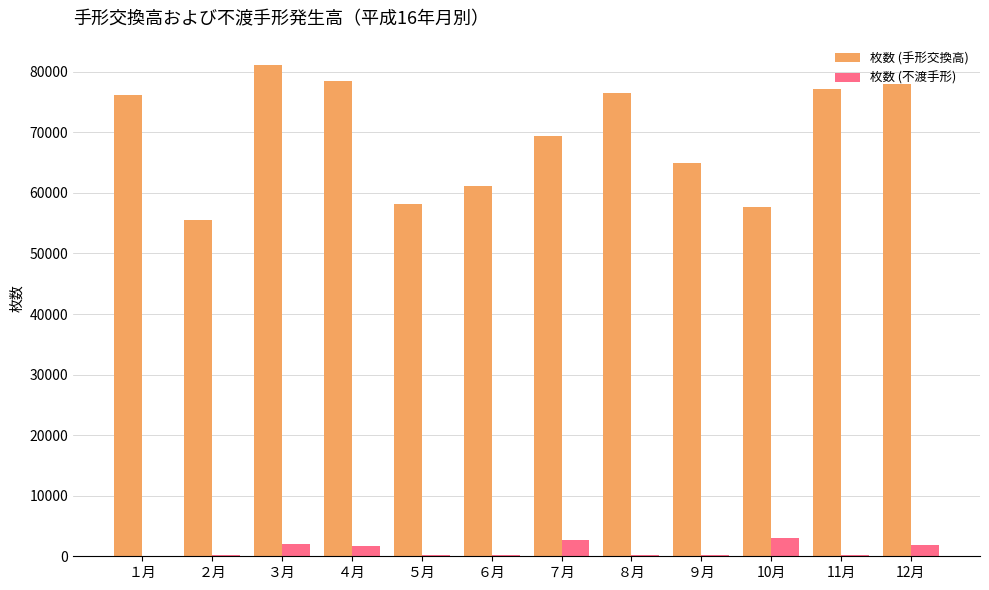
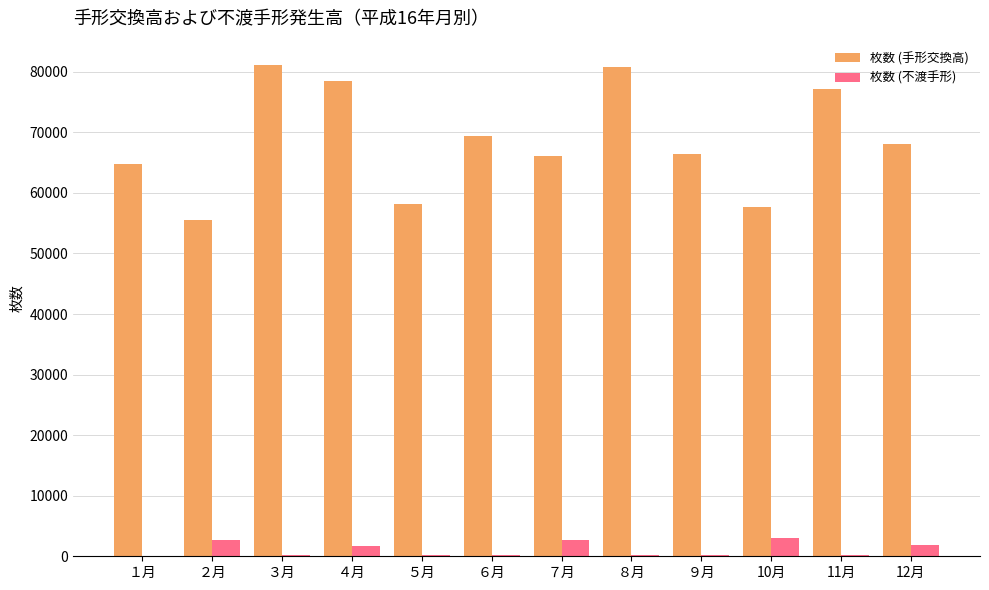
枚数 (手形交換高), １月: 76000 -> 65000
枚数 (不渡手形), ２月: 0 -> 3000
枚数 (不渡手形), ３月: 2000 -> 0
枚数 (手形交換高), ６月: 61000 -> 69000
枚数 (手形交換高), ７月: 69000 -> 66000
枚数 (手形交換高), ８月: 76000 -> 81000
枚数 (手形交換高), ９月: 65000 -> 66000
枚数 (手形交換高), 12月: 78000 -> 68000
